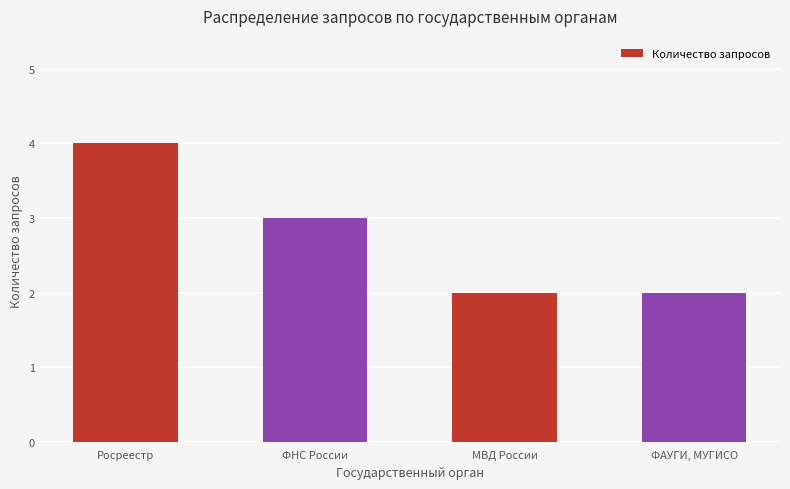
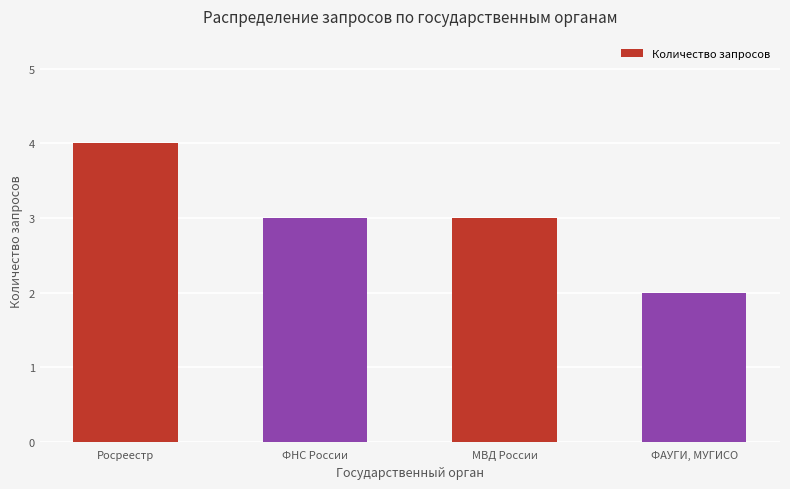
МВД России: 2 -> 3
